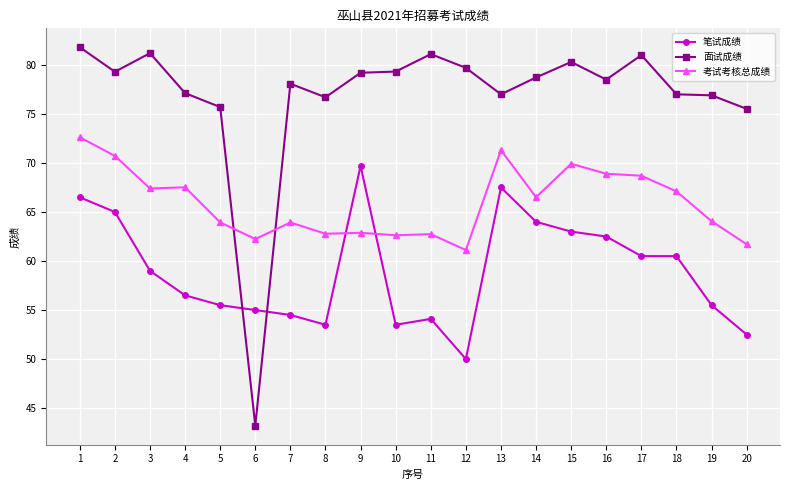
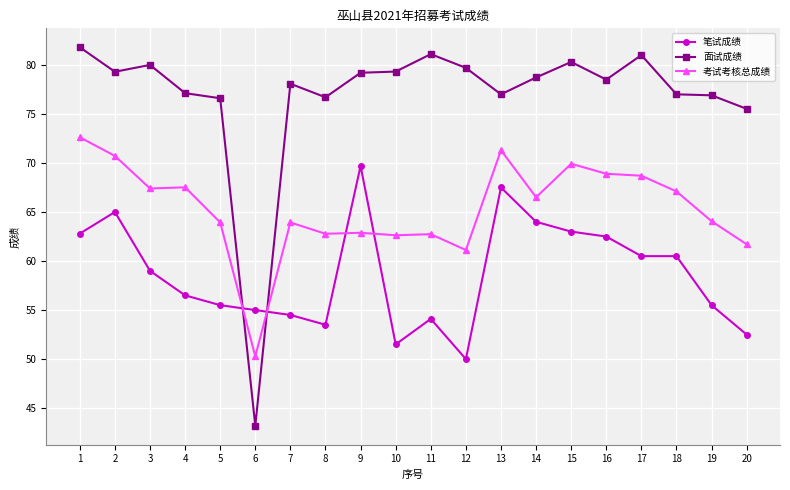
笔试成绩, 1: 67 -> 63
面试成绩, 3: 81 -> 80
面试成绩, 5: 76 -> 77
考试考核总成绩, 6: 62 -> 50
笔试成绩, 10: 54 -> 52
